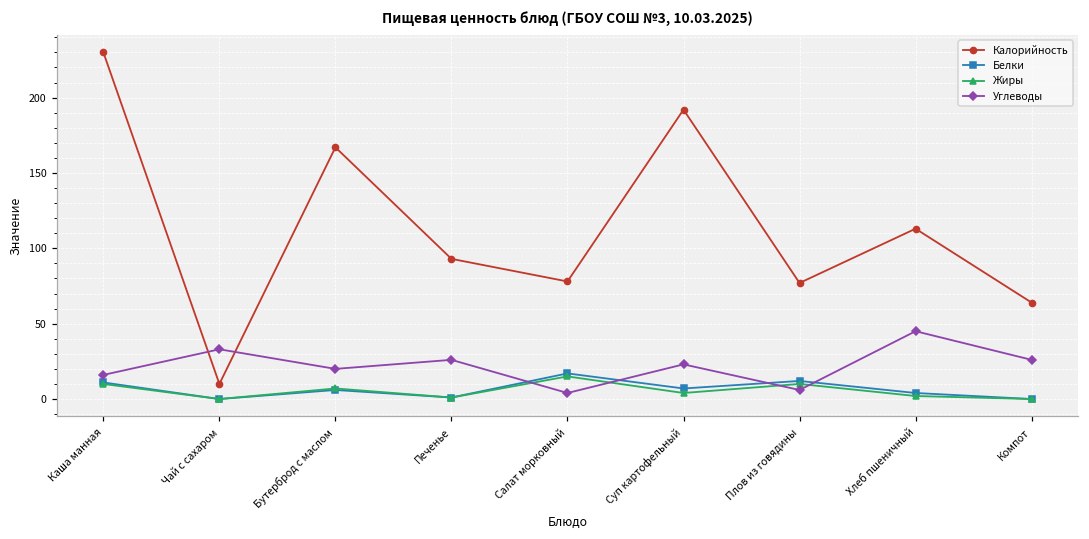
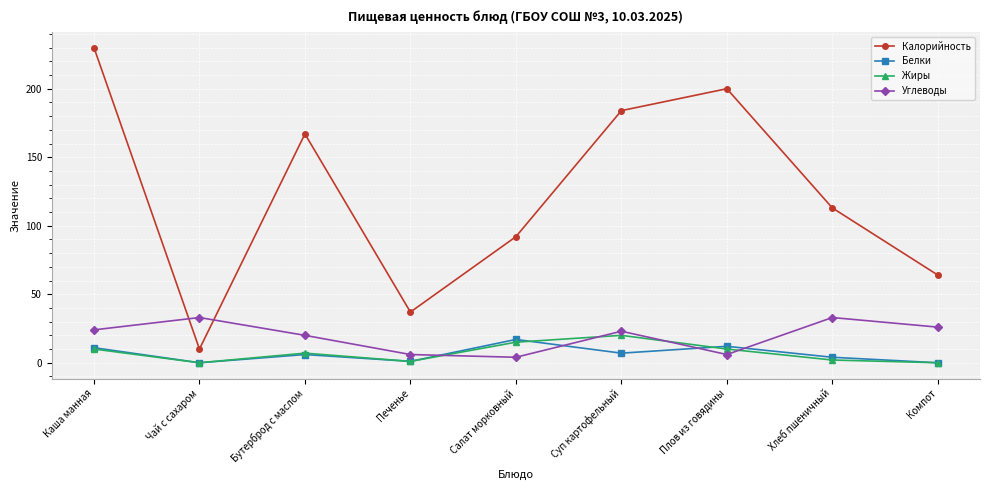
Углеводы, Каша манная: 16 -> 24
Калорийность, Печенье: 93 -> 37
Углеводы, Печенье: 26 -> 6
Калорийность, Салат морковный: 78 -> 92
Калорийность, Суп картофельный: 192 -> 184
Жиры, Суп картофельный: 4 -> 20
Калорийность, Плов из говядины: 77 -> 200
Углеводы, Хлеб пшеничный: 45 -> 33
